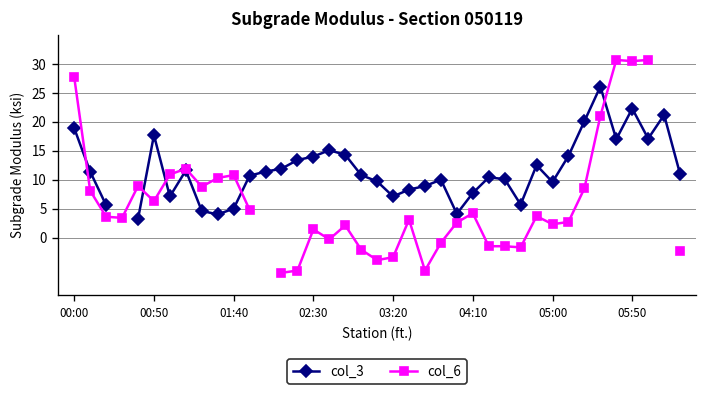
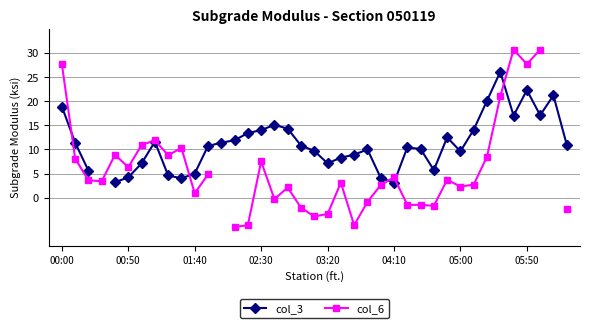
col_3, 00:50: 18 -> 4
col_6, 01:40: 11 -> 1
col_6, 02:30: 1 -> 8
col_3, 04:10: 8 -> 3
col_6, 05:50: 31 -> 28
